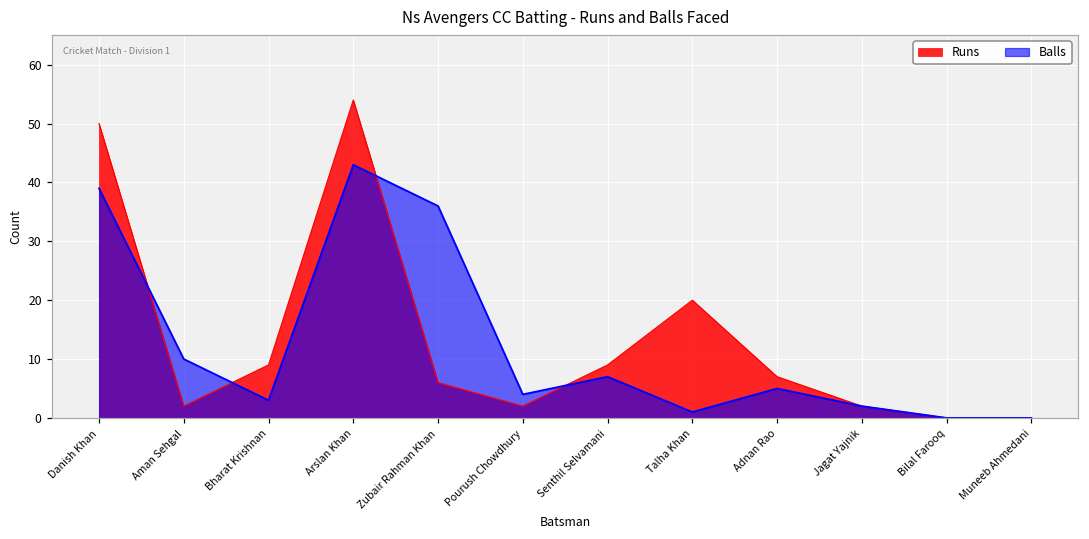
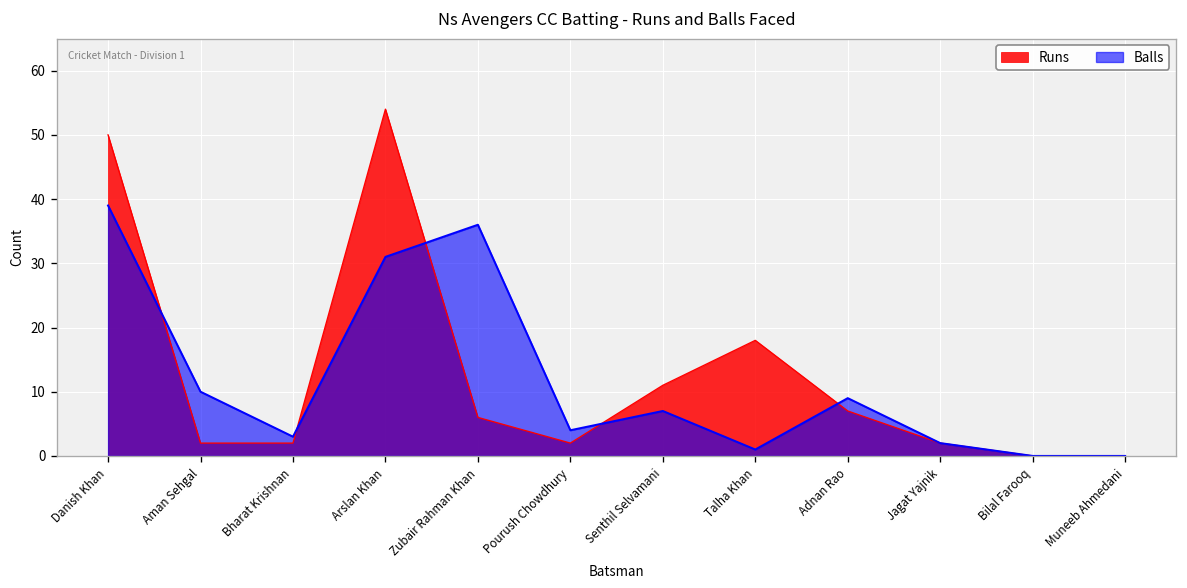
Runs, Bharat Krishnan: 9 -> 2
Balls, Arslan Khan: 43 -> 31
Runs, Senthil Selvamani: 9 -> 11
Runs, Talha Khan: 20 -> 18
Balls, Adnan Rao: 5 -> 9
